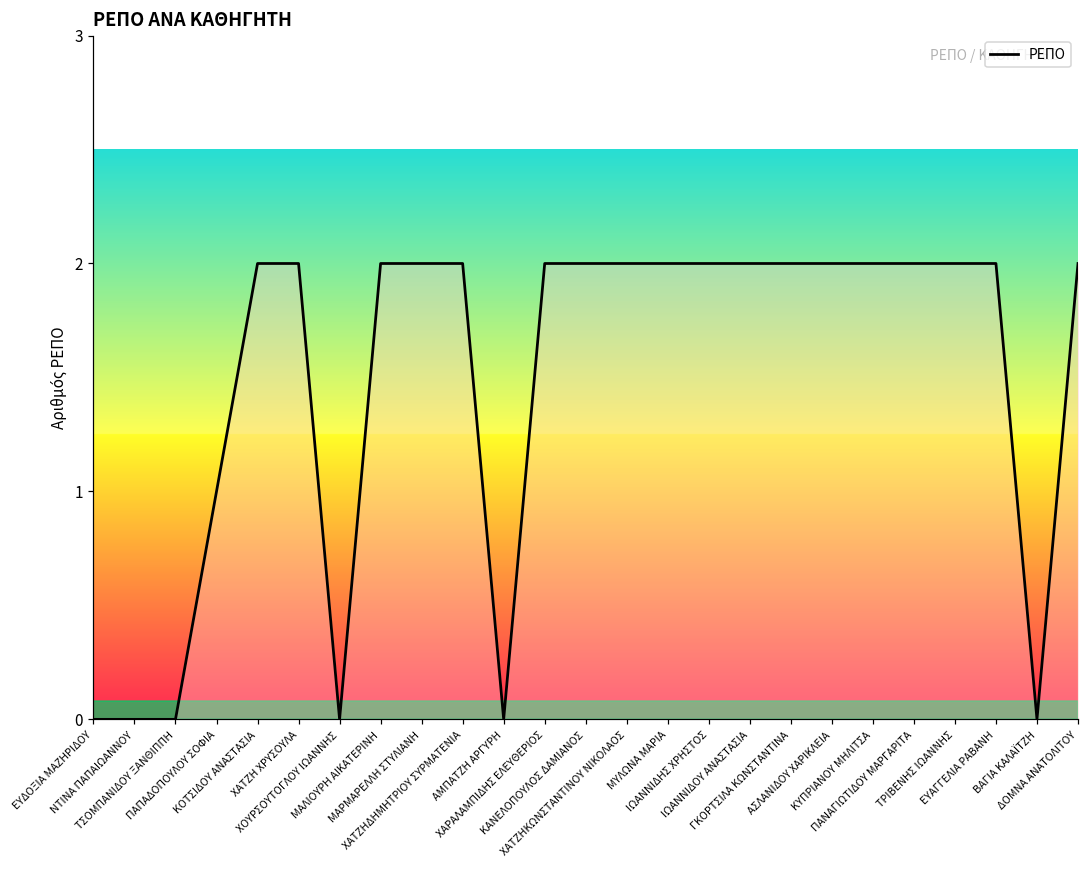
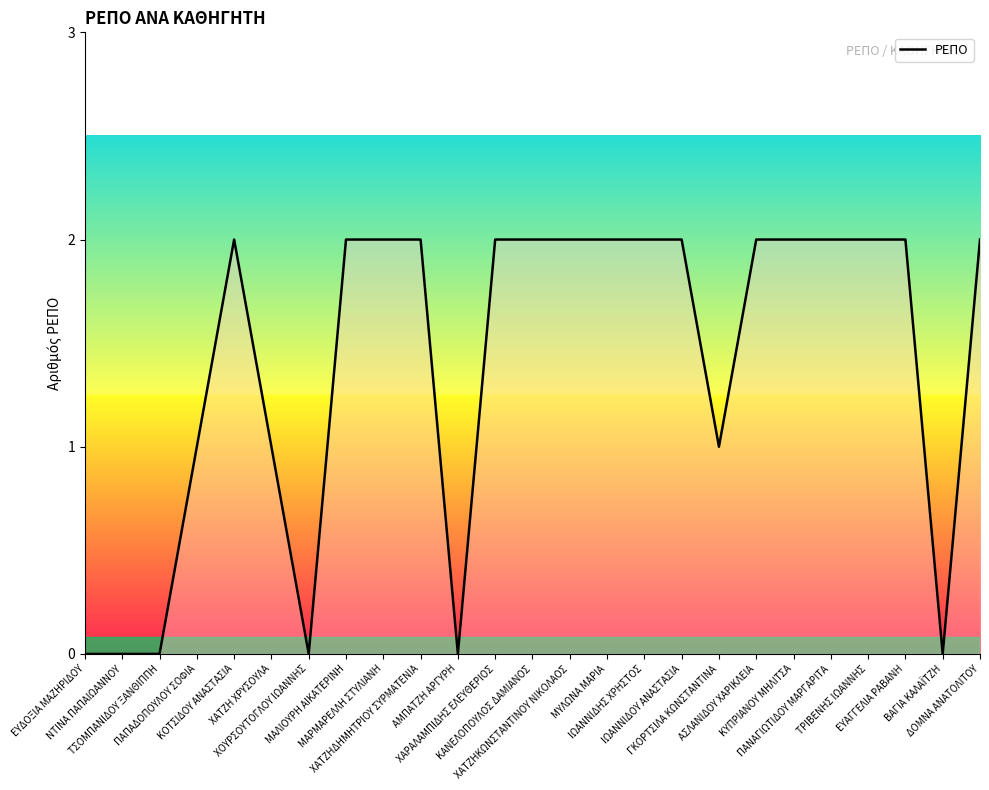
ΧΑΤΖΗ ΧΡΥΣΟΥΛΑ: 2 -> 1
ΓΚΟΡΤΣΙΛΑ ΚΩΝΣΤΑΝΤΙΝΑ: 2 -> 1
